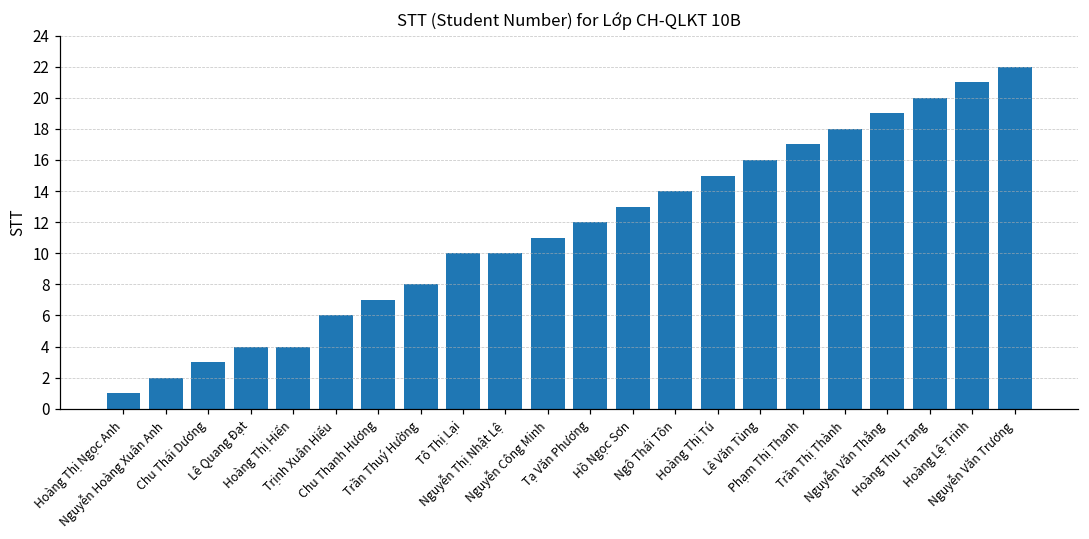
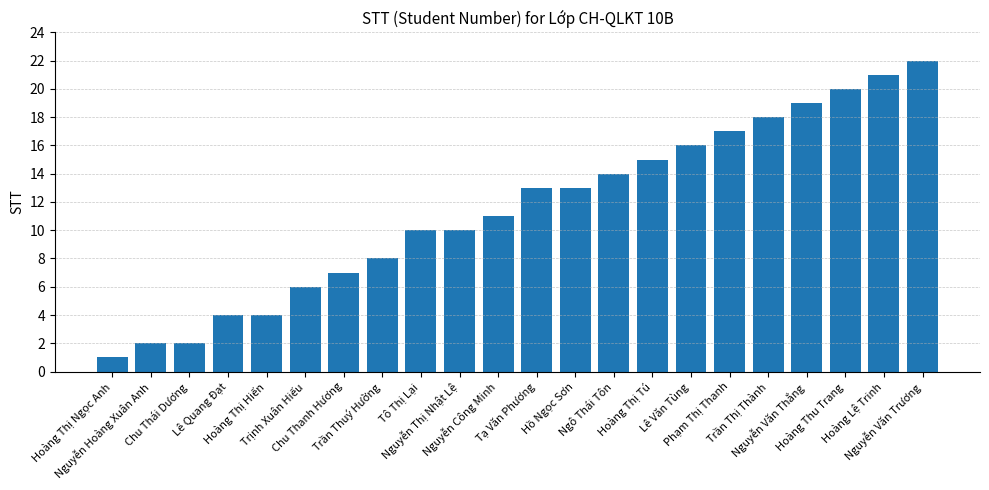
Chu Thái Dương: 3 -> 2
Tạ Văn Phương: 12 -> 13
